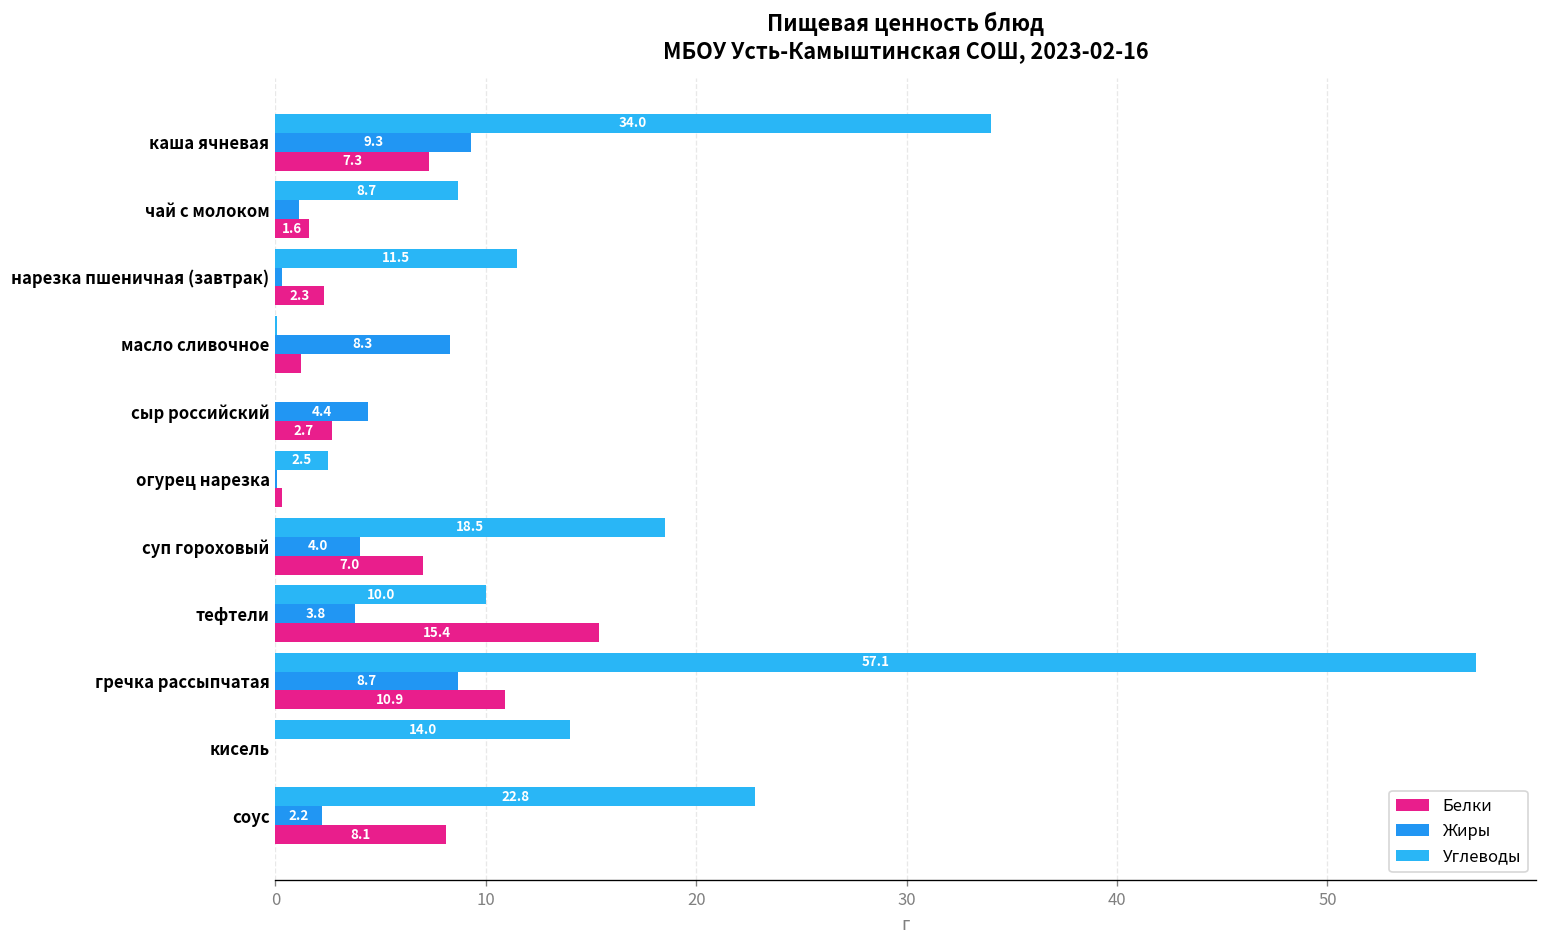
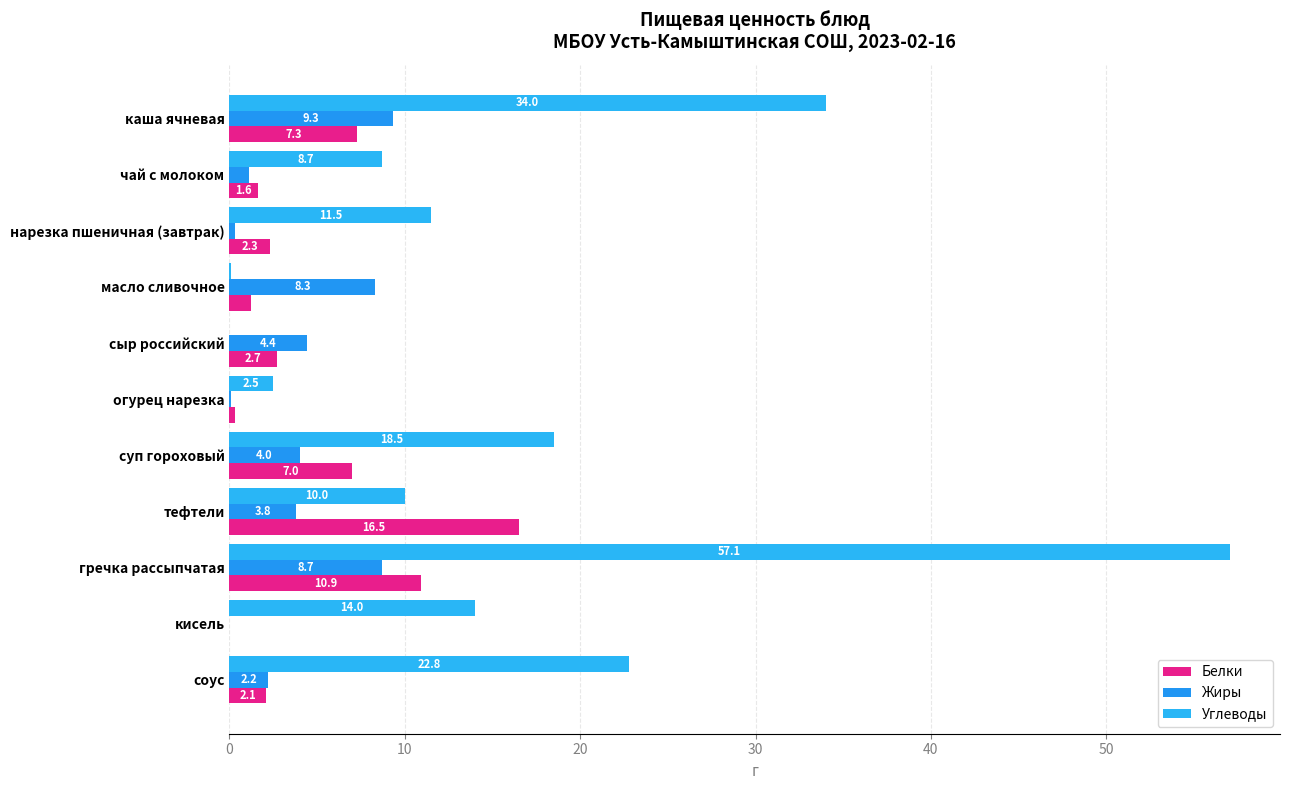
Белки, тефтели: 15.4 -> 16.5
Белки, соус: 8.1 -> 2.1
